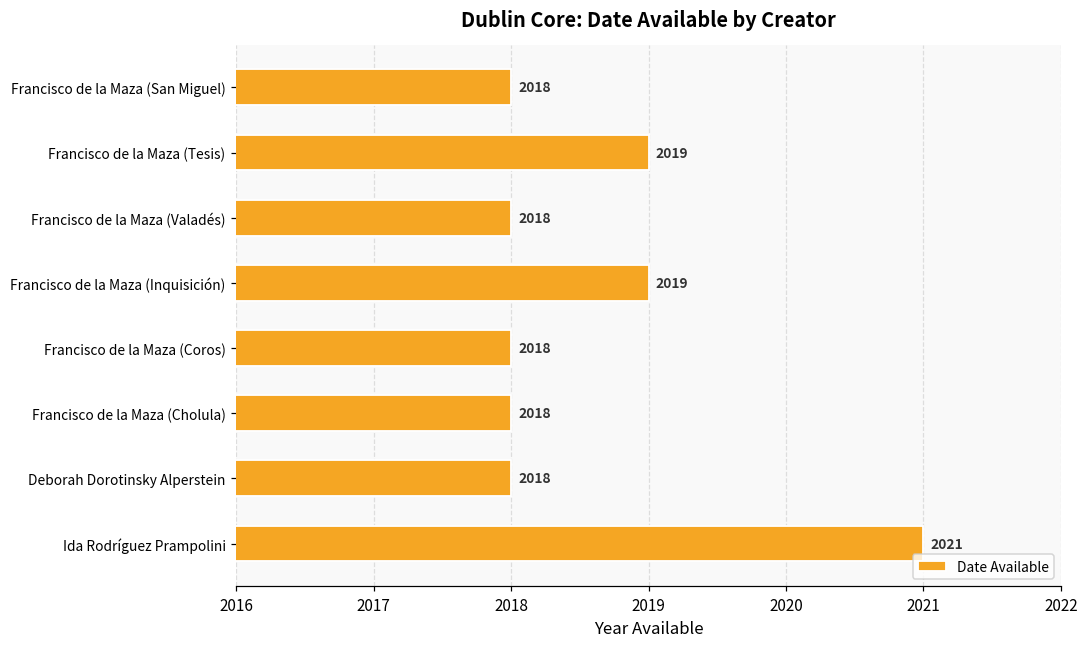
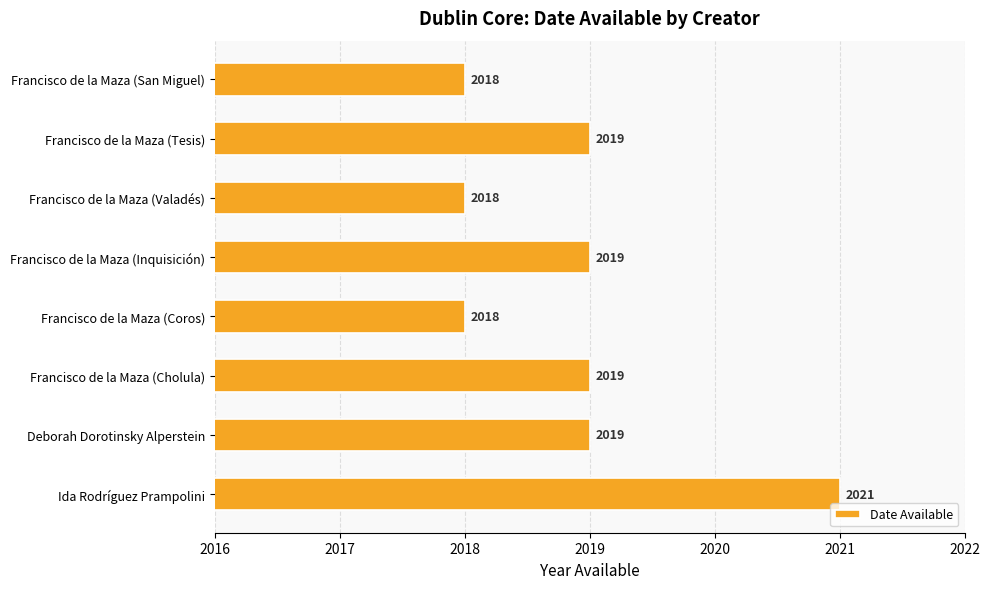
Francisco de la Maza (Cholula): 2018 -> 2019
Deborah Dorotinsky Alperstein: 2018 -> 2019
